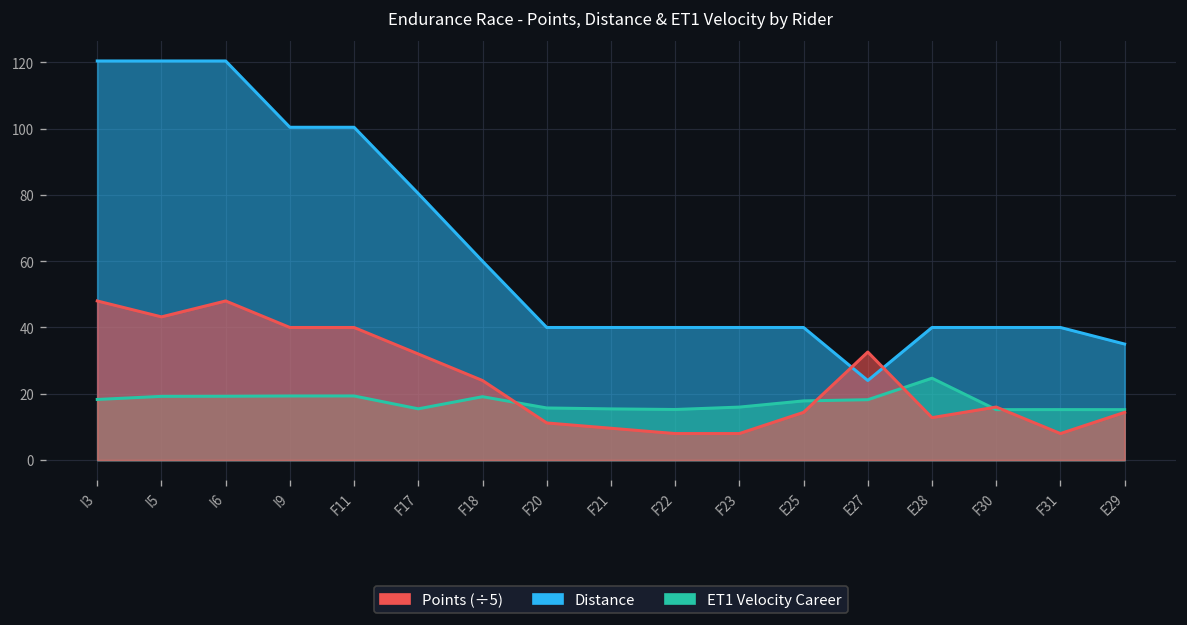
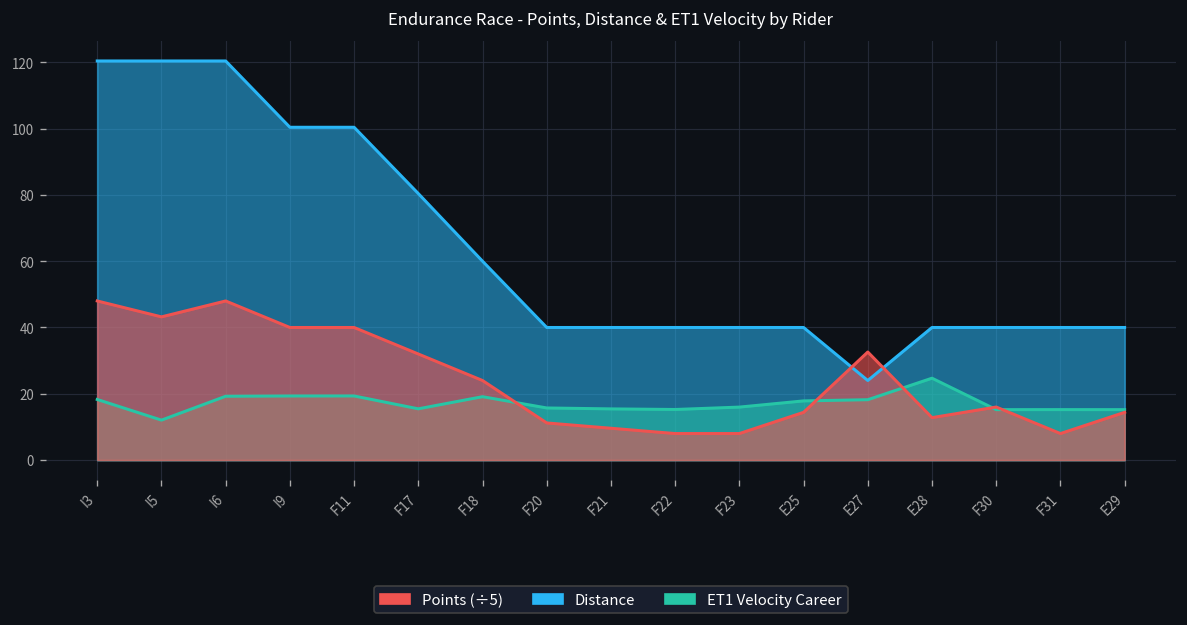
ET1 Velocity Career, I5: 19 -> 12
Distance, E29: 35 -> 40
